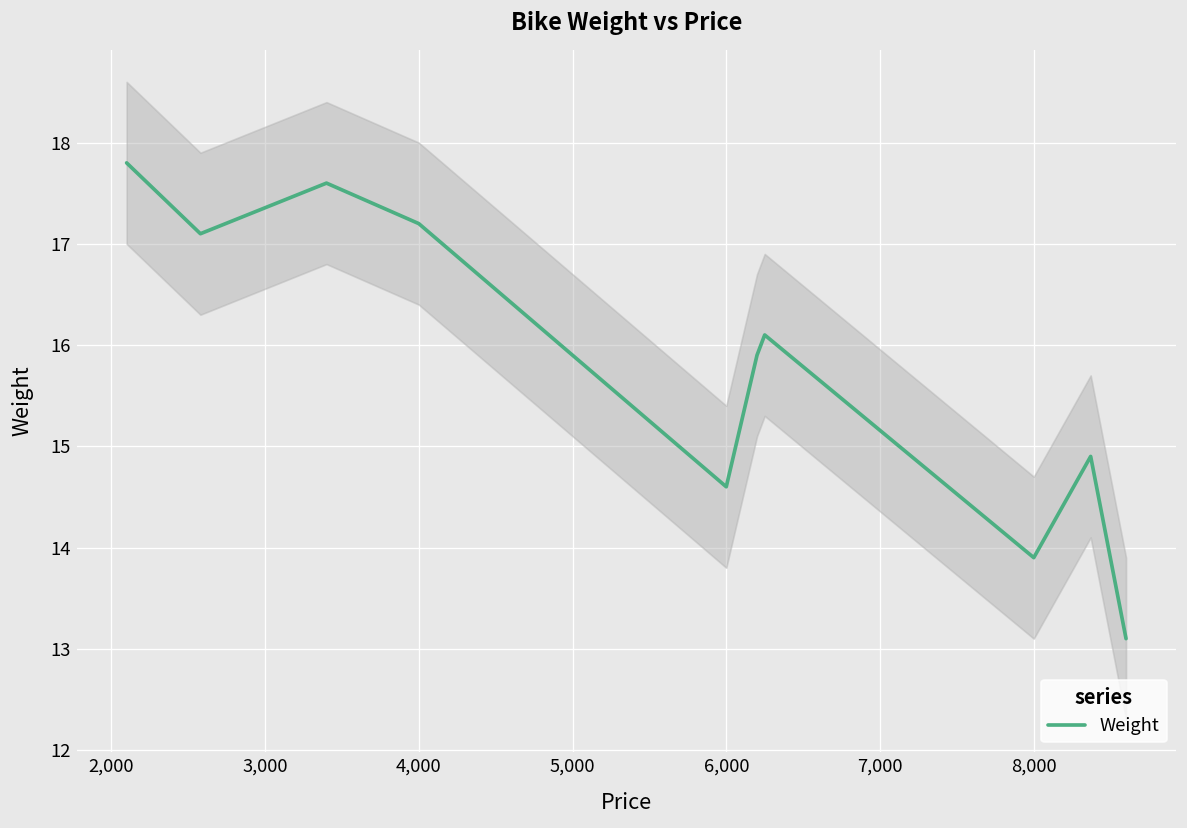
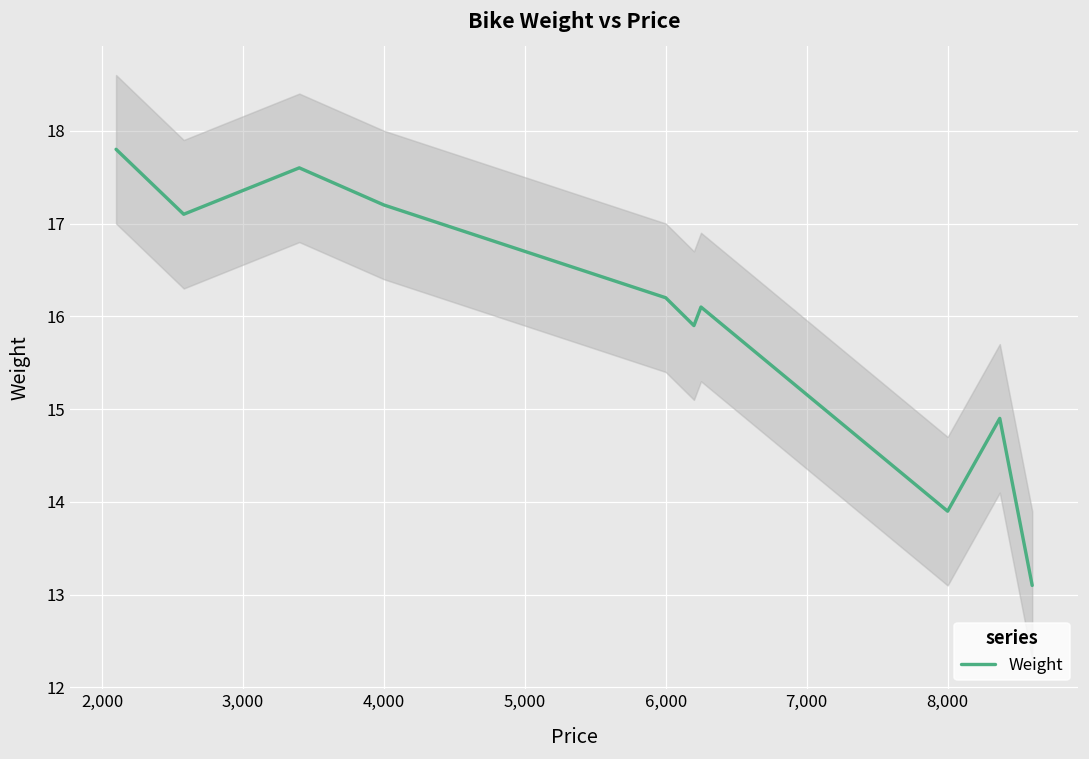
Weight, 6,000: 14.6 -> 16.2
